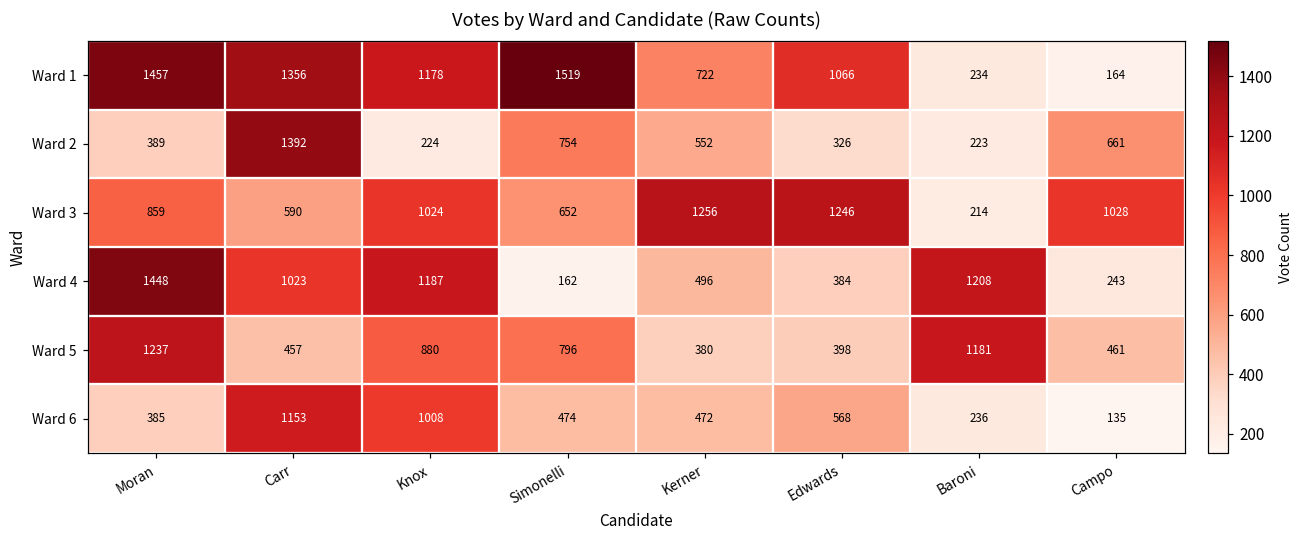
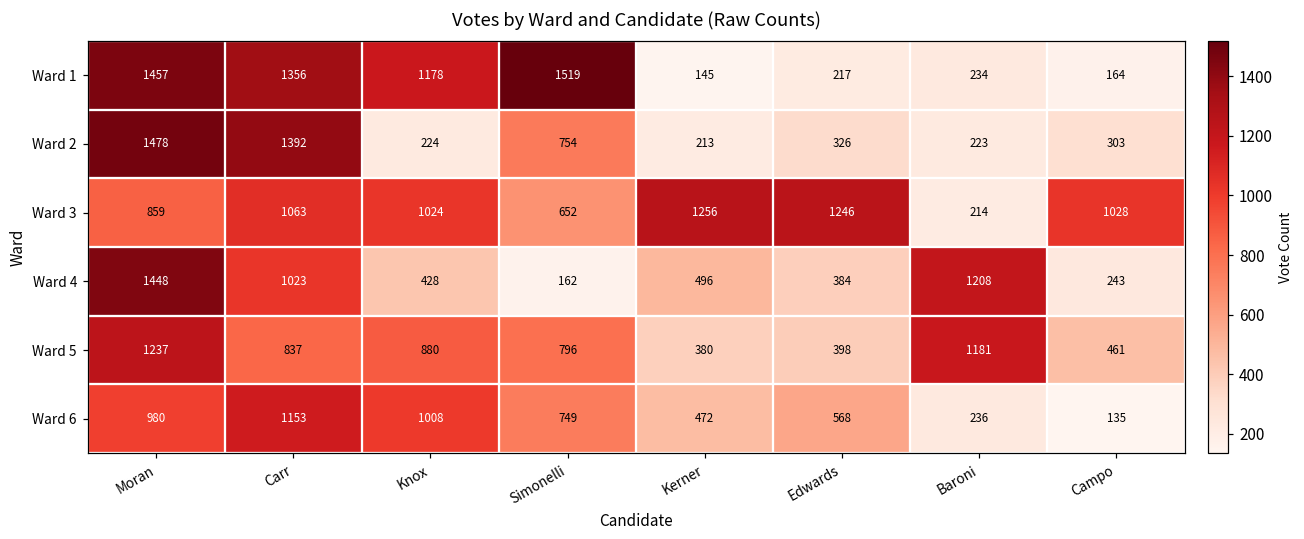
Ward 1, Kerner: 722 -> 145
Ward 1, Edwards: 1066 -> 217
Ward 2, Moran: 389 -> 1478
Ward 2, Kerner: 552 -> 213
Ward 2, Campo: 661 -> 303
Ward 3, Carr: 590 -> 1063
Ward 4, Knox: 1187 -> 428
Ward 5, Carr: 457 -> 837
Ward 6, Moran: 385 -> 980
Ward 6, Simonelli: 474 -> 749
